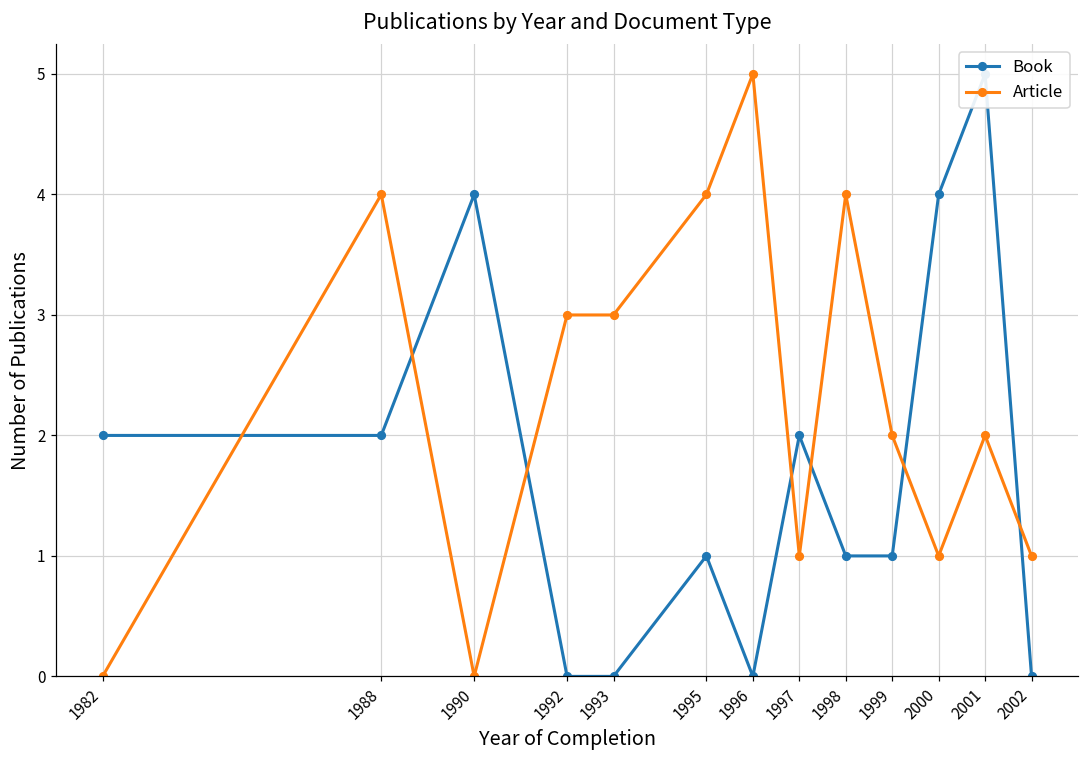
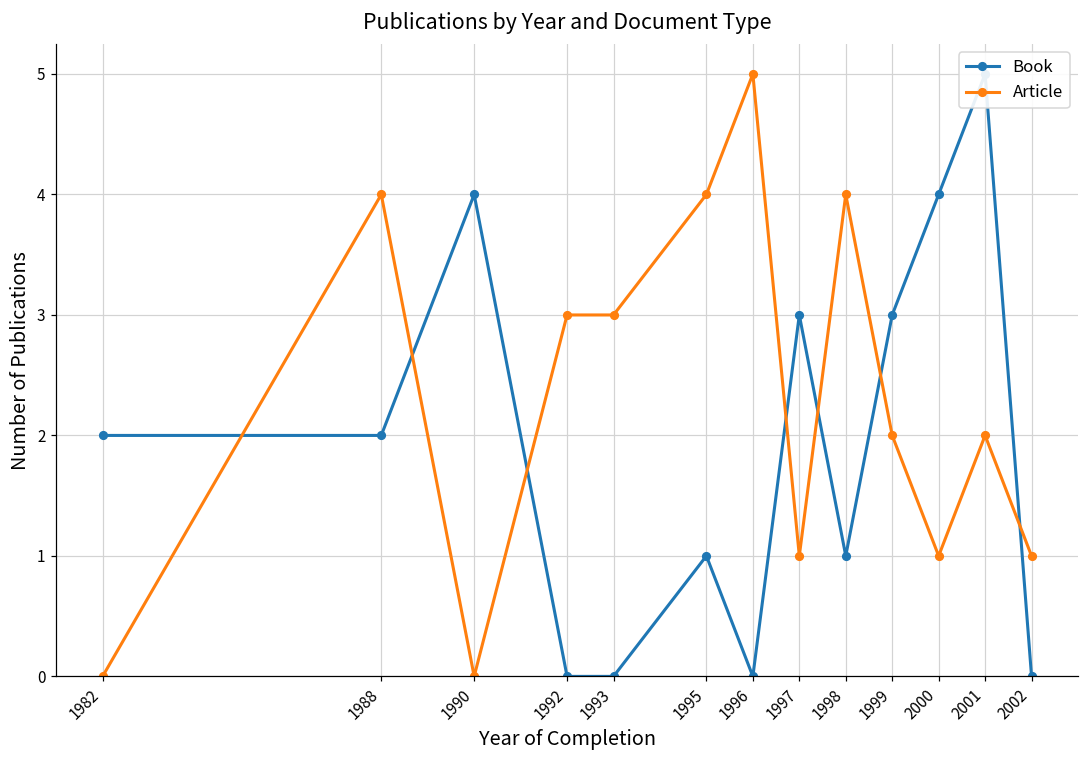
Book, 1997: 2 -> 3
Book, 1999: 1 -> 3
